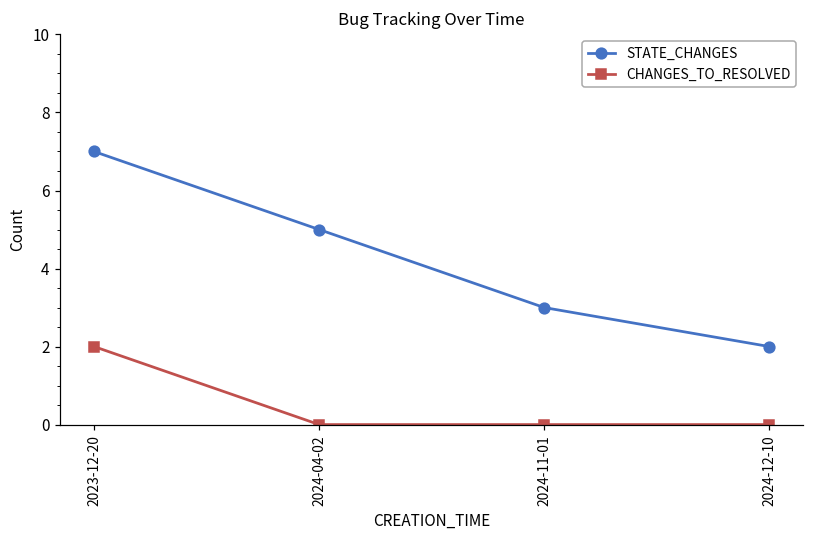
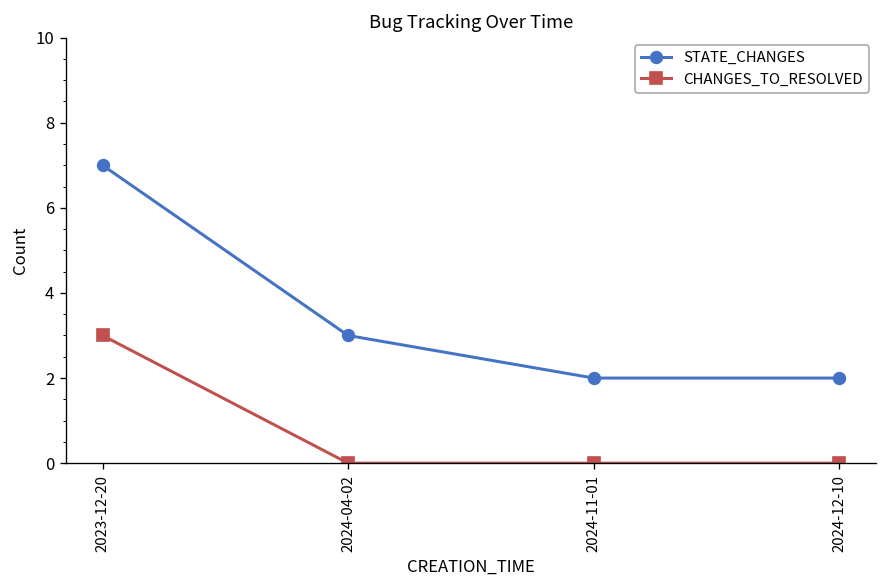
CHANGES_TO_RESOLVED, 2023-12-20: 2 -> 3
STATE_CHANGES, 2024-04-02: 5 -> 3
STATE_CHANGES, 2024-11-01: 3 -> 2
